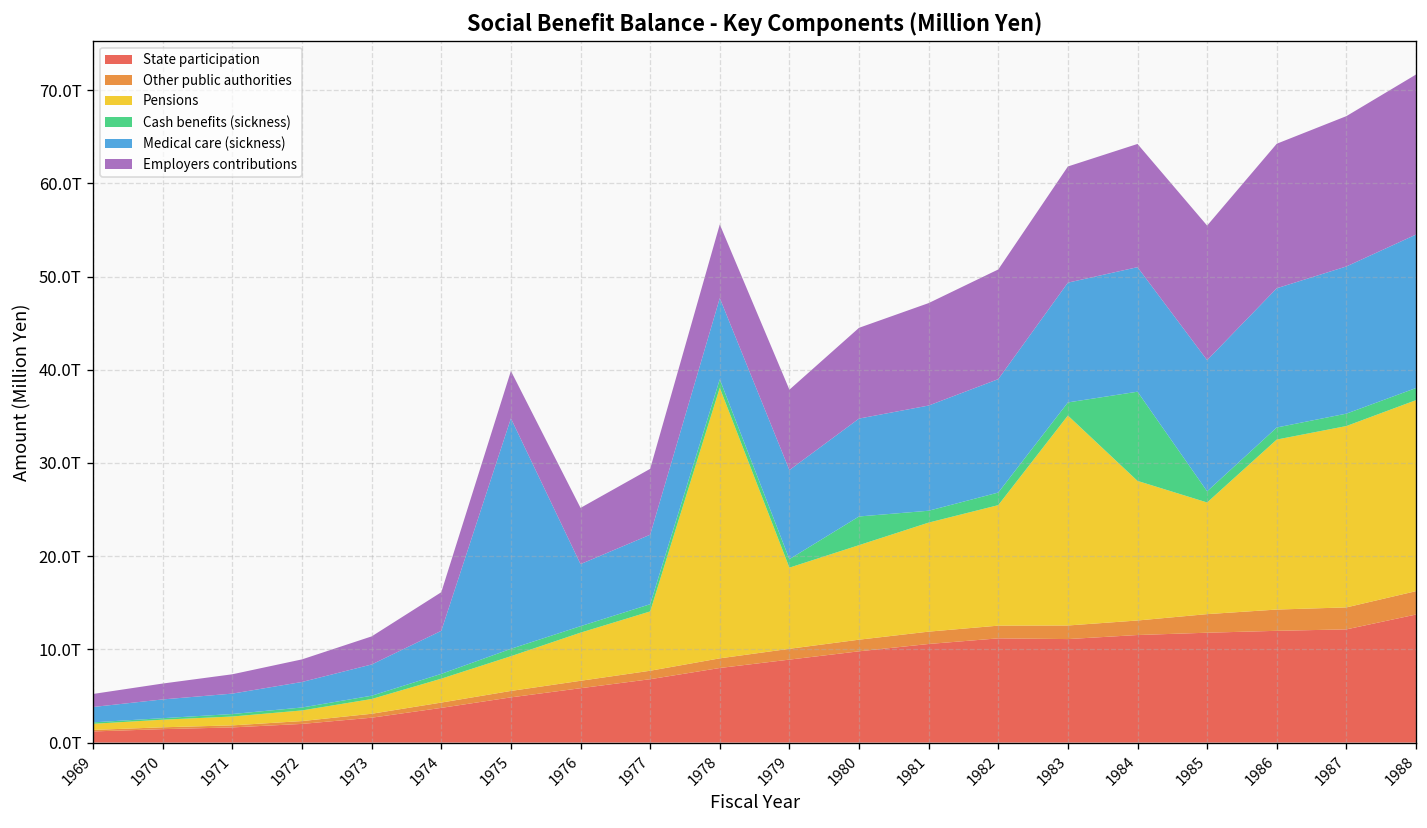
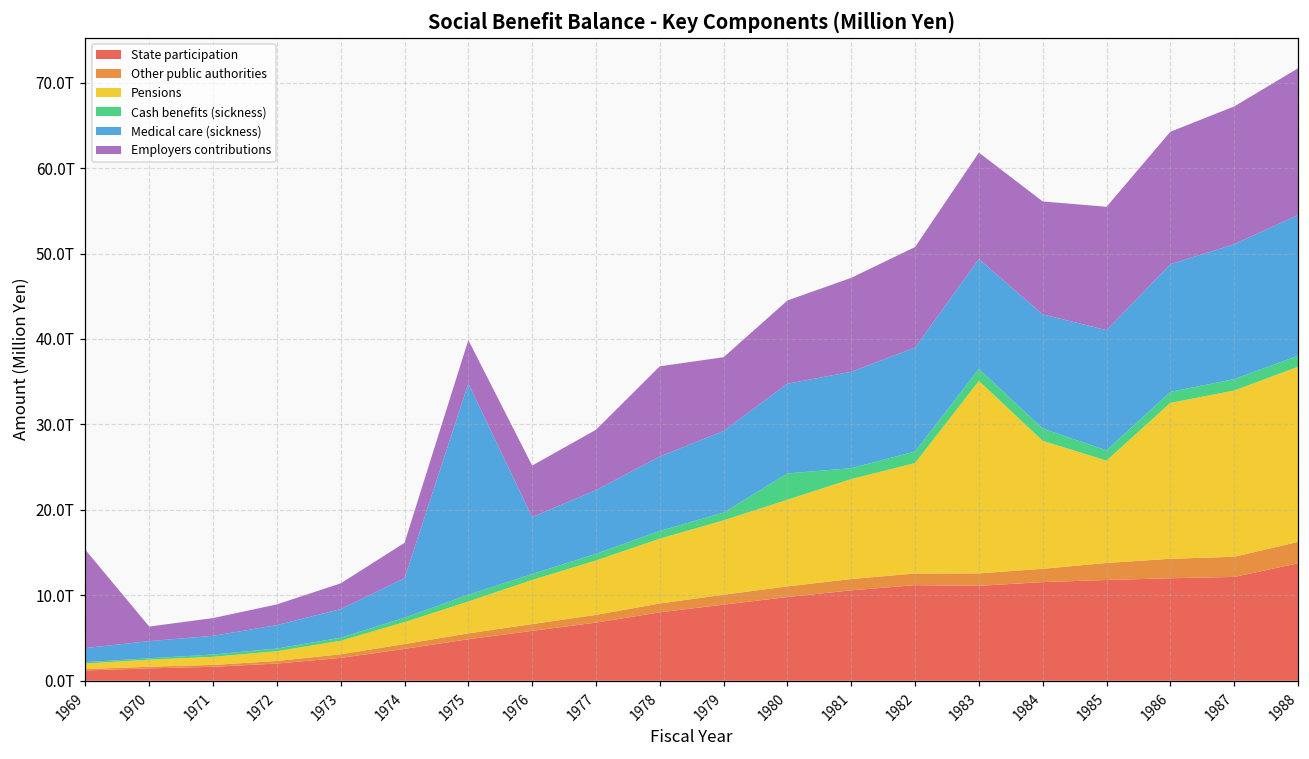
Employers contributions, 1969: 1T -> 11T
Pensions, 1978: 29T -> 8T
Employers contributions, 1978: 8T -> 11T
Cash benefits (sickness), 1984: 10T -> 1T
